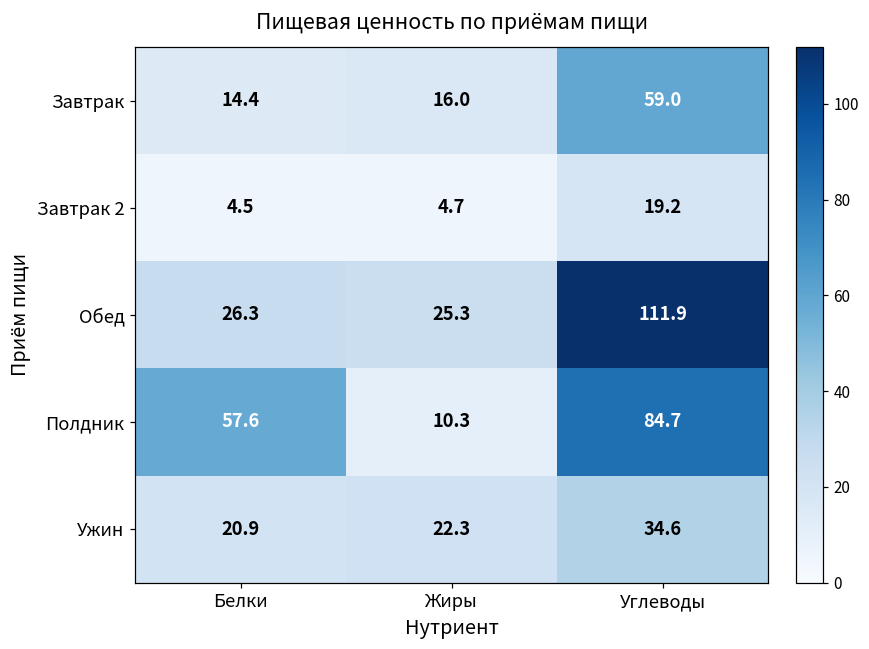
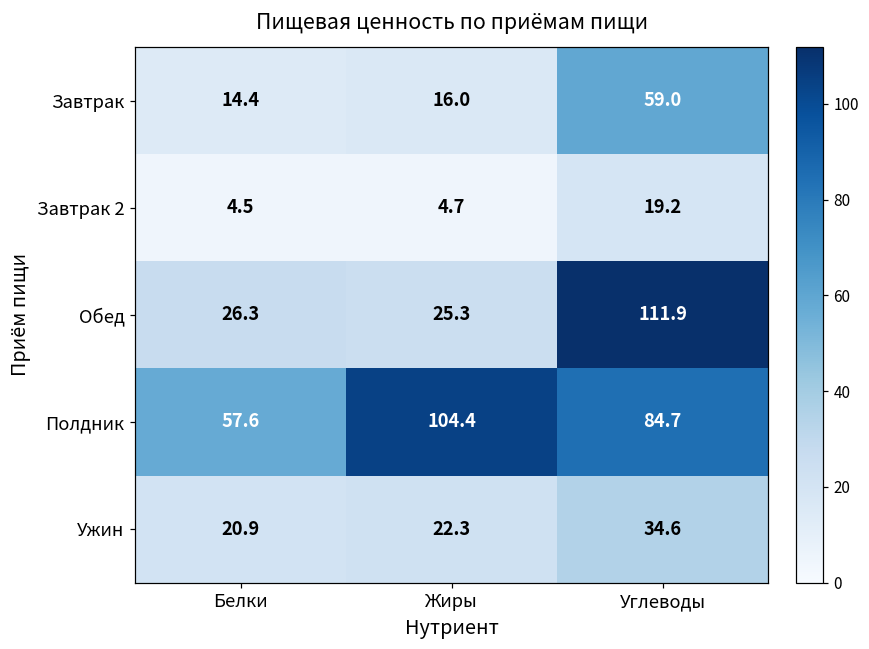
Полдник, Жиры: 10.3 -> 104.4
